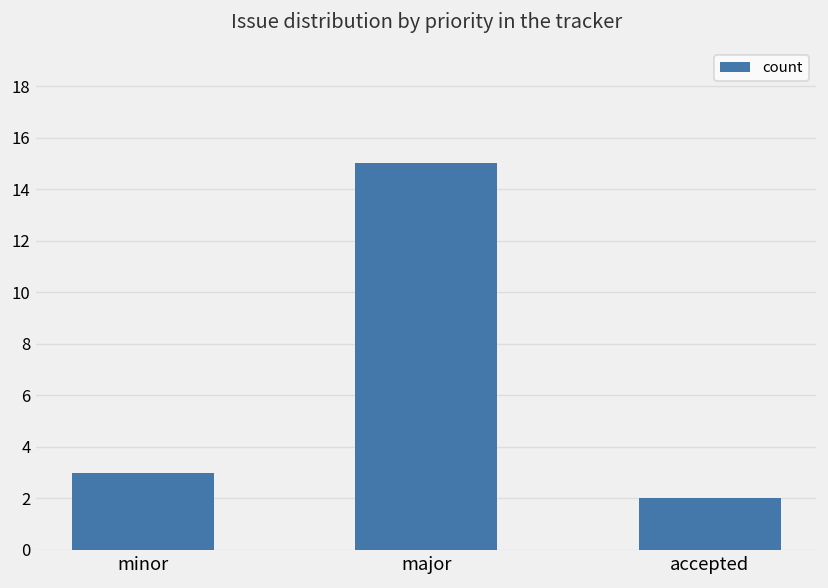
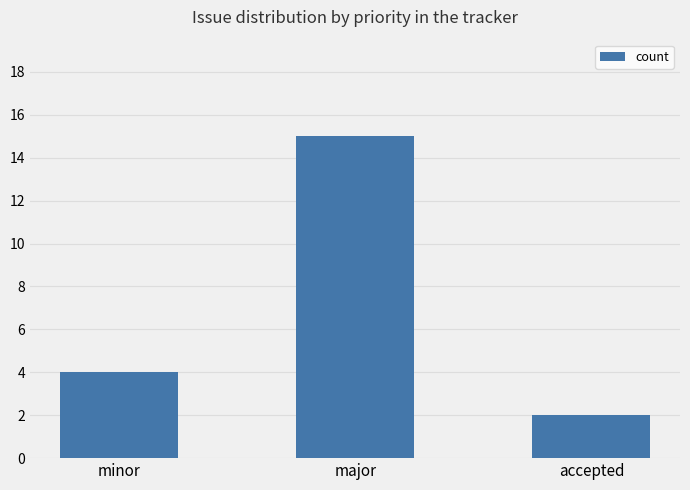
minor: 3 -> 4
